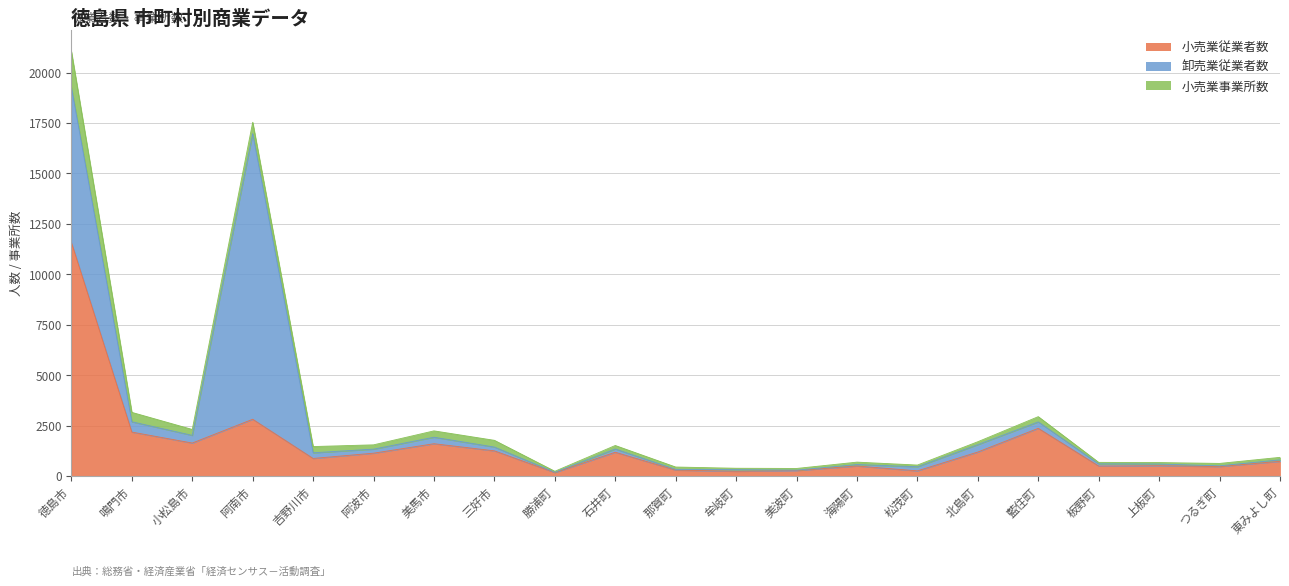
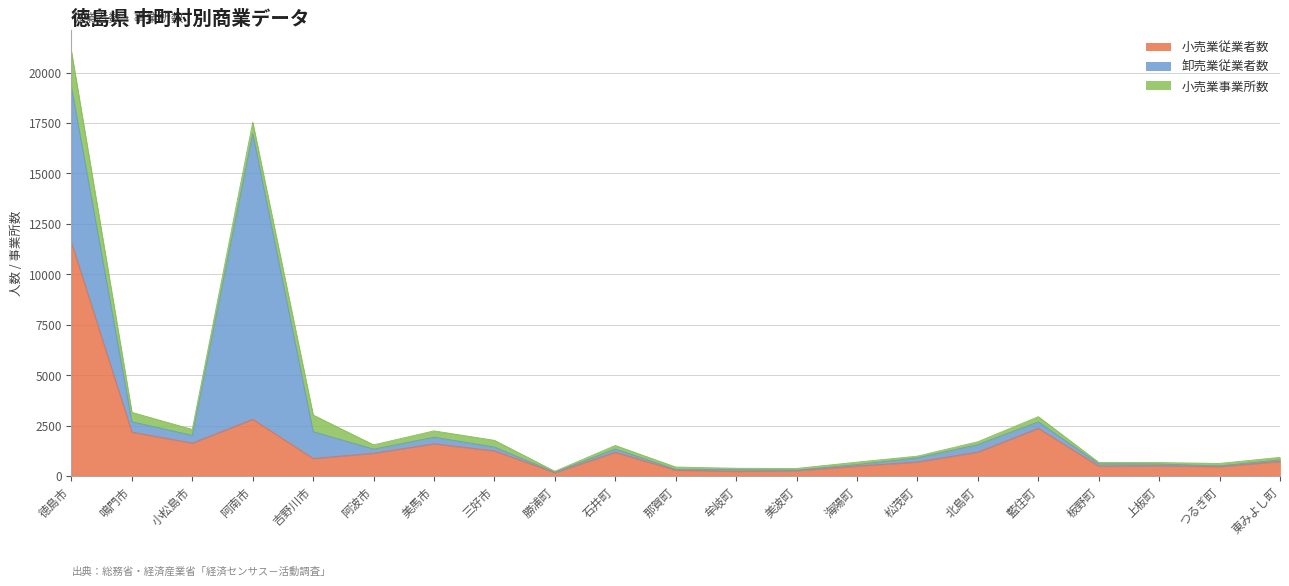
卸売業従業者数, 吉野川市: 300 -> 1300
小売業事業所数, 吉野川市: 300 -> 800
小売業従業者数, 松茂町: 300 -> 700
